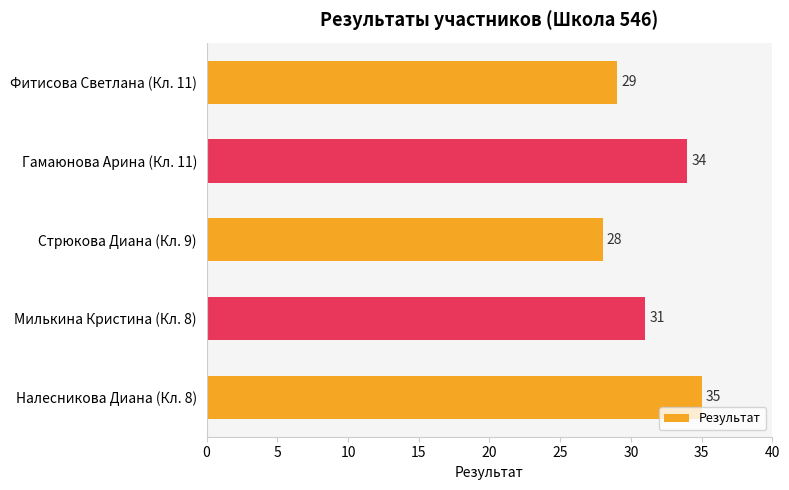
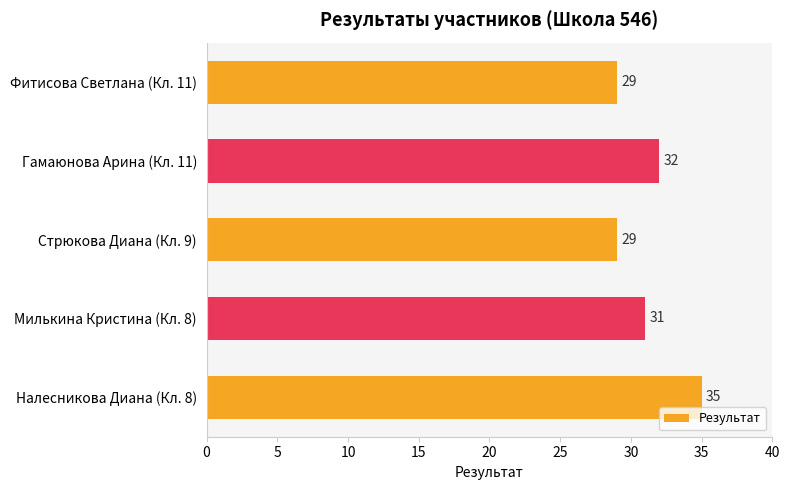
Гамаюнова Арина (Кл. 11): 34 -> 32
Стрюкова Диана (Кл. 9): 28 -> 29
